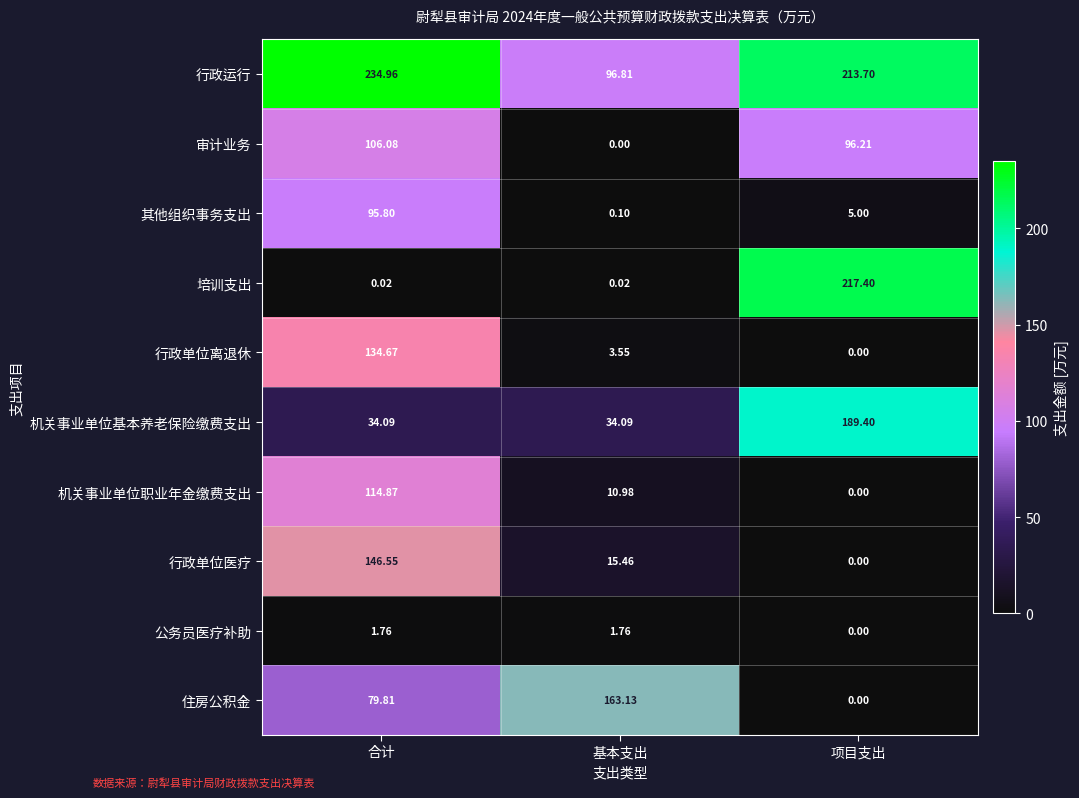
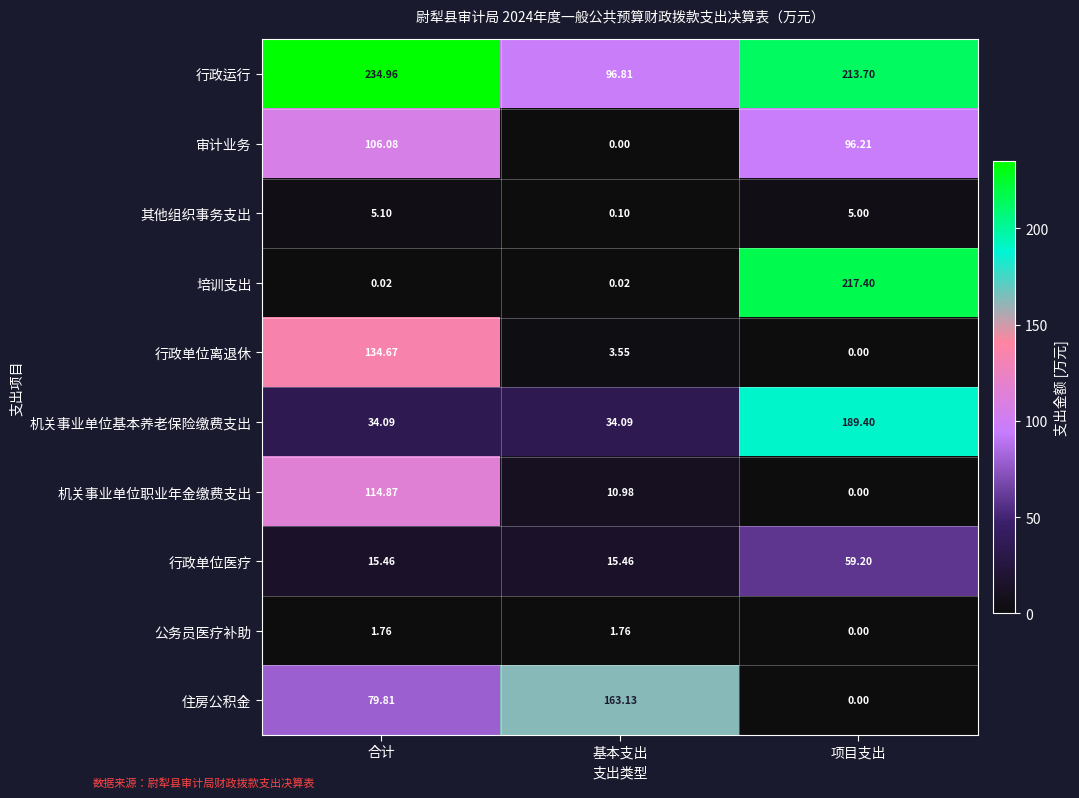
其他组织事务支出, 合计: 95.80 -> 5.10
行政单位医疗, 合计: 146.55 -> 15.46
行政单位医疗, 项目支出: 0.00 -> 59.20
